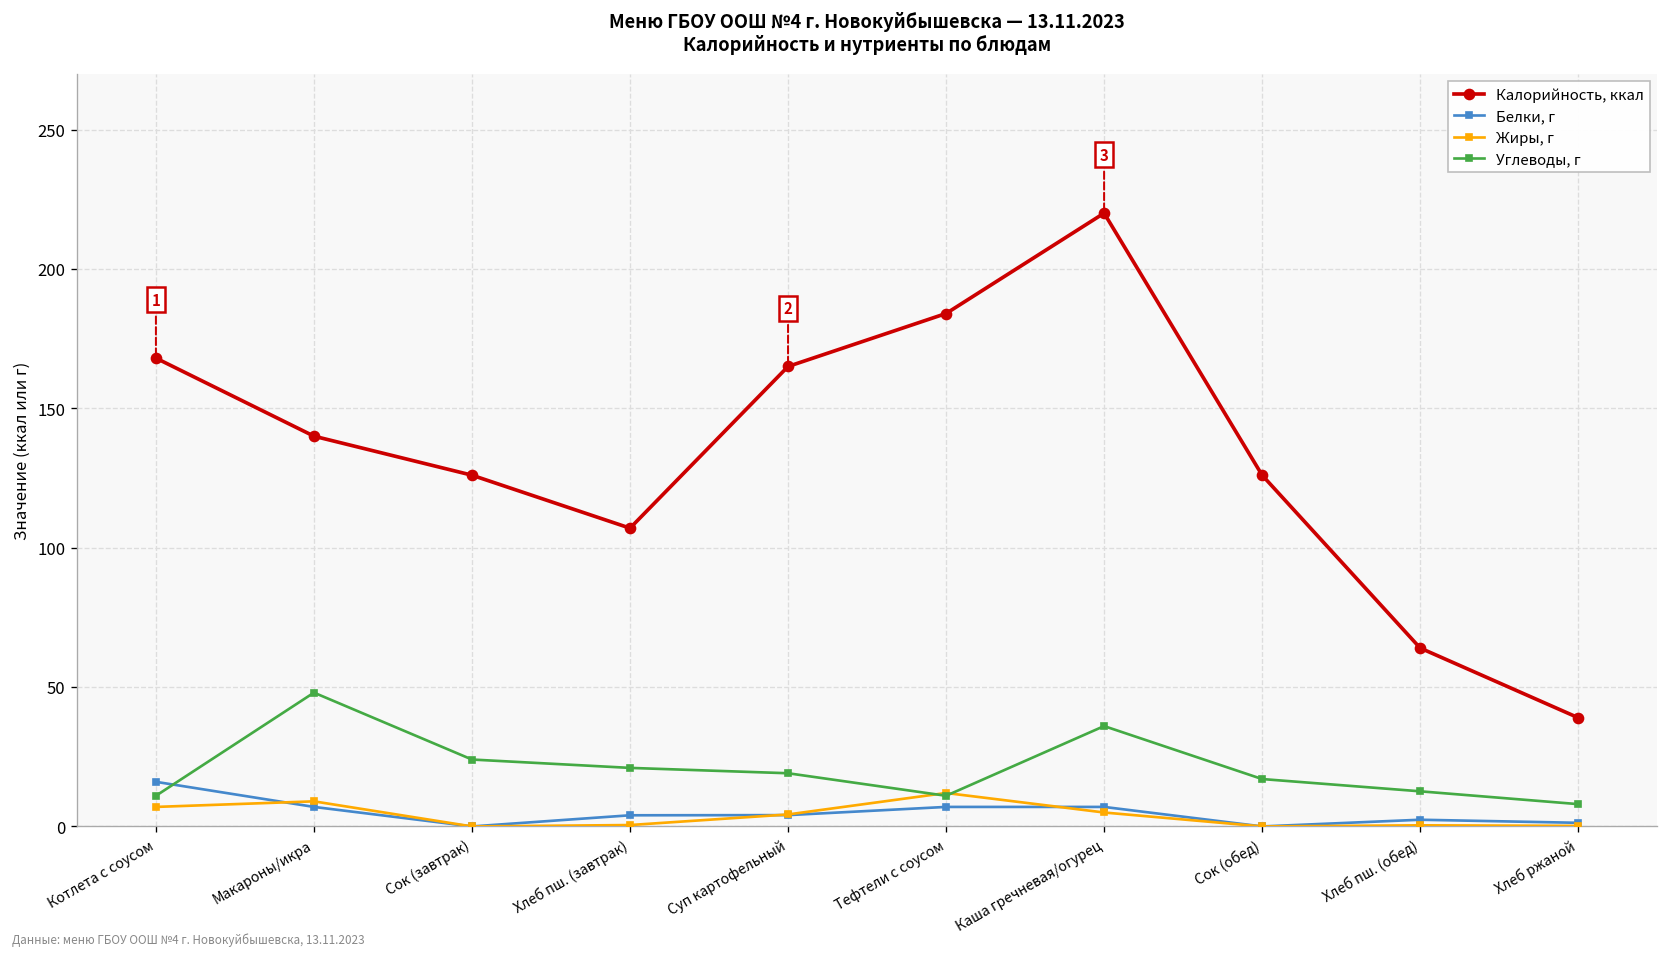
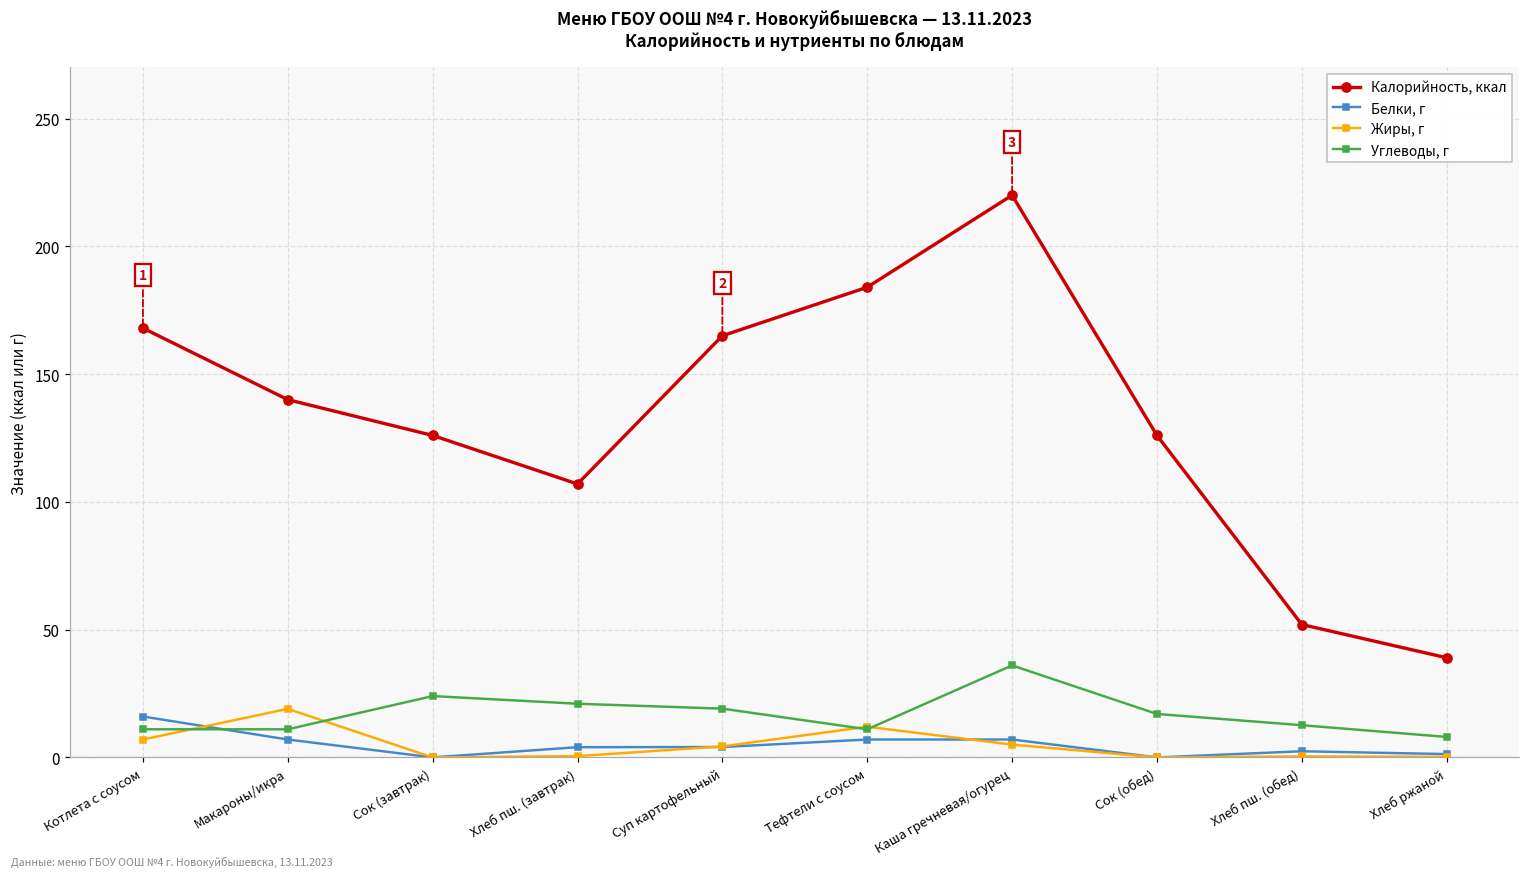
Жиры, г, Макароны/икра: 9 -> 19
Углеводы, г, Макароны/икра: 48 -> 11
Калорийность, ккал, Хлеб пш. (обед): 64 -> 52
